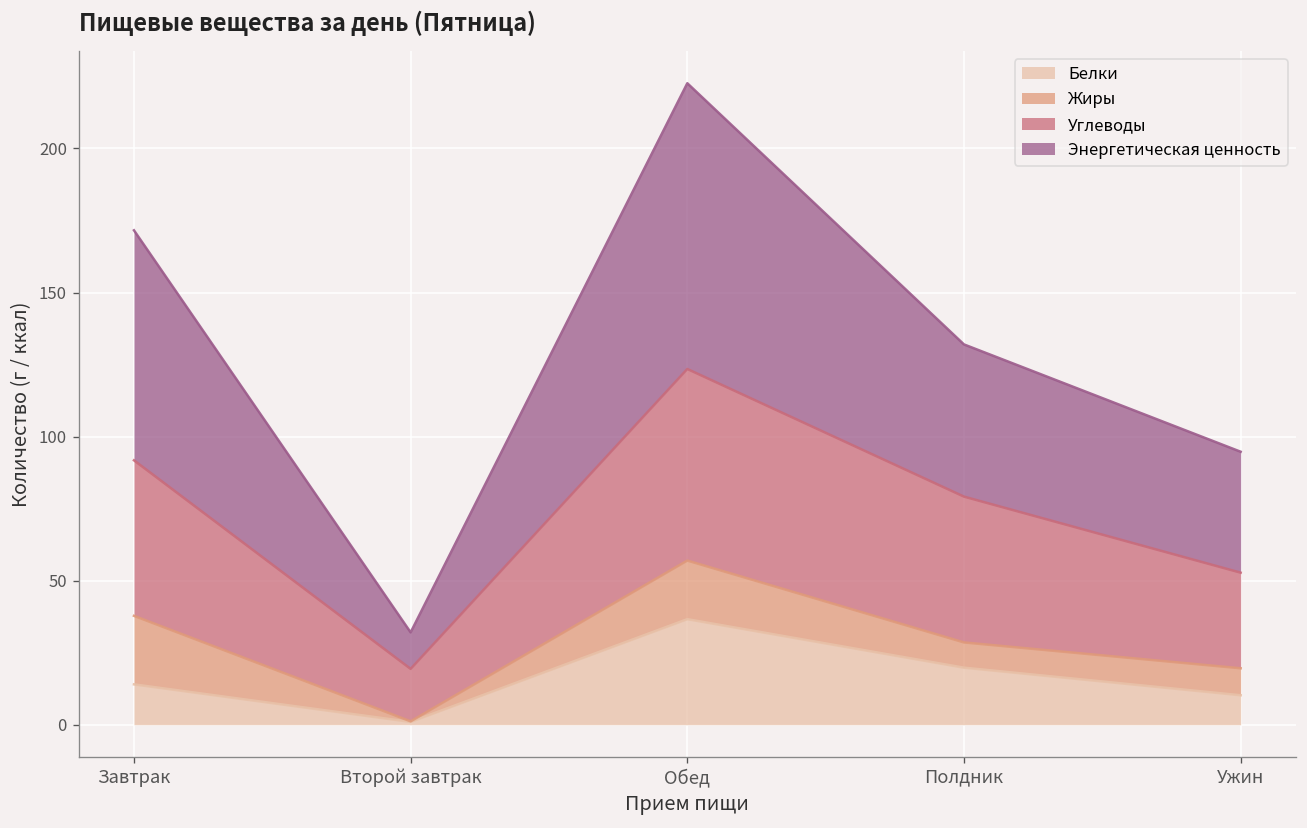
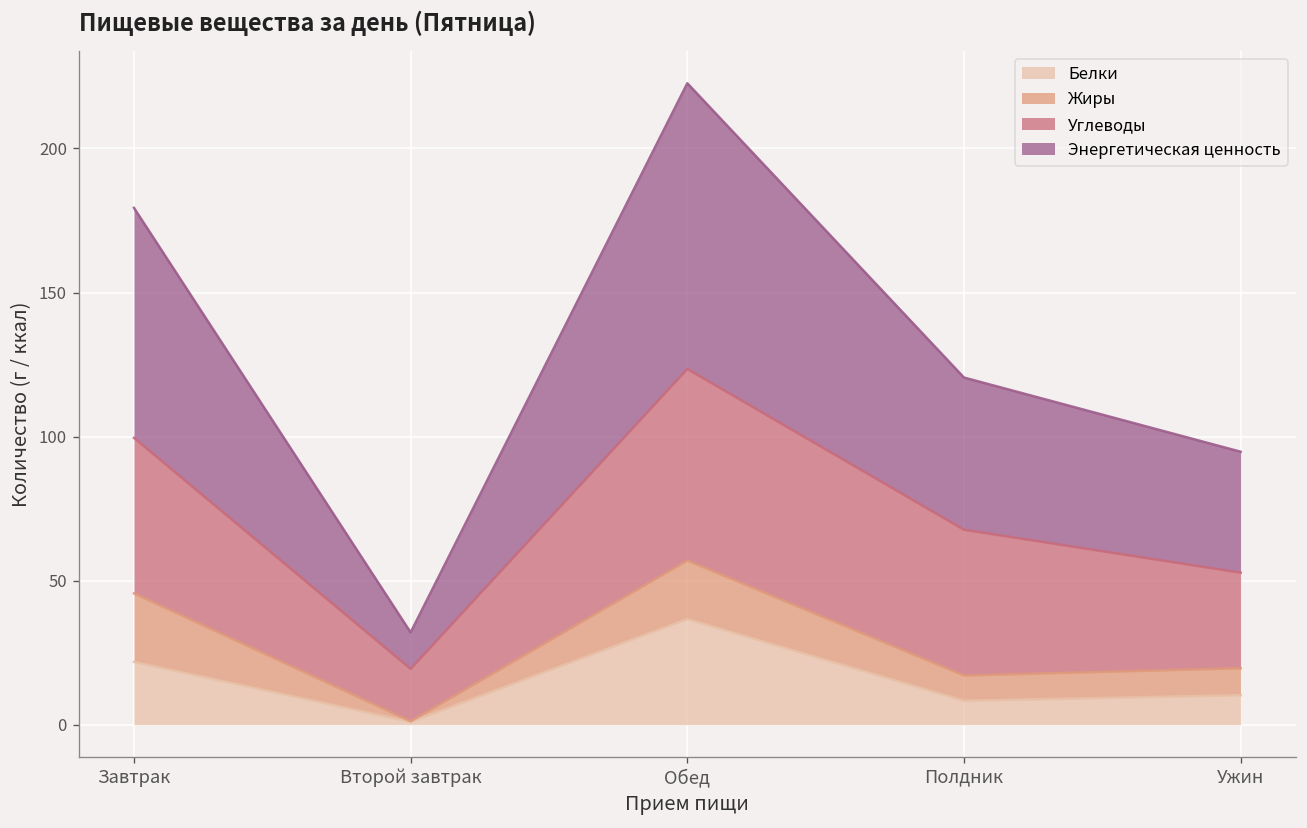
Белки, Завтрак: 14 -> 22
Белки, Полдник: 20 -> 8
